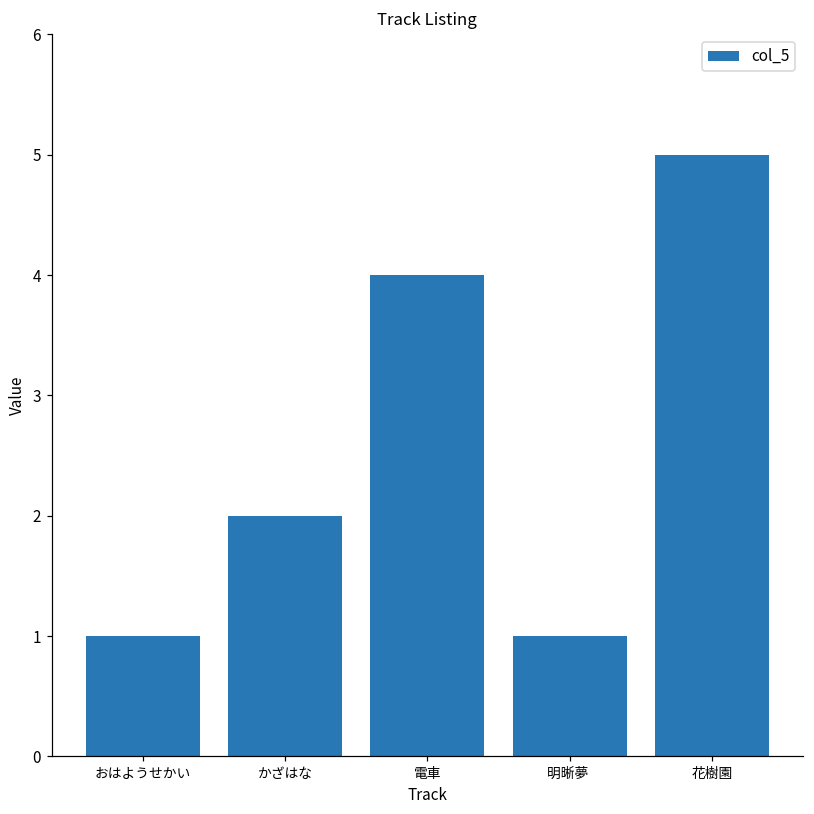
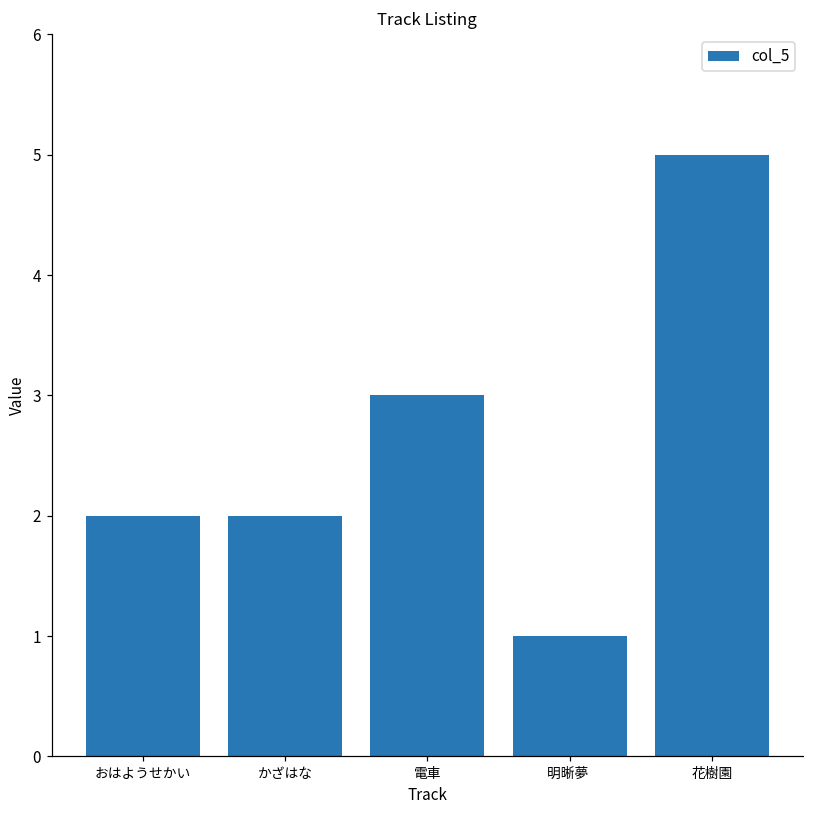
おはようせかい: 1 -> 2
電車: 4 -> 3
